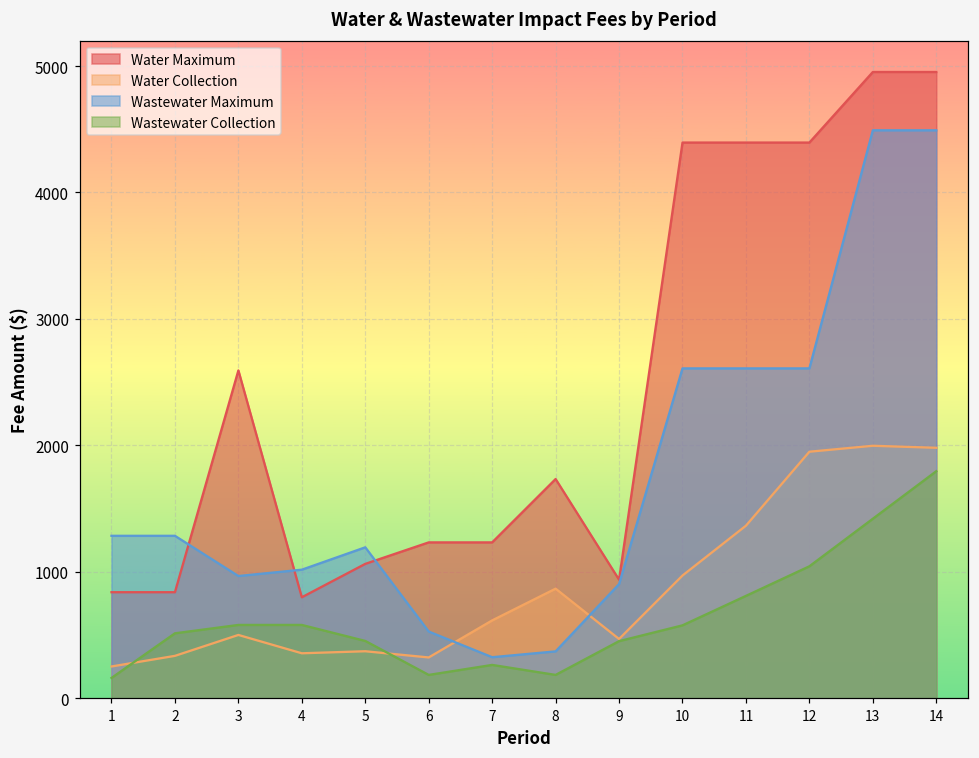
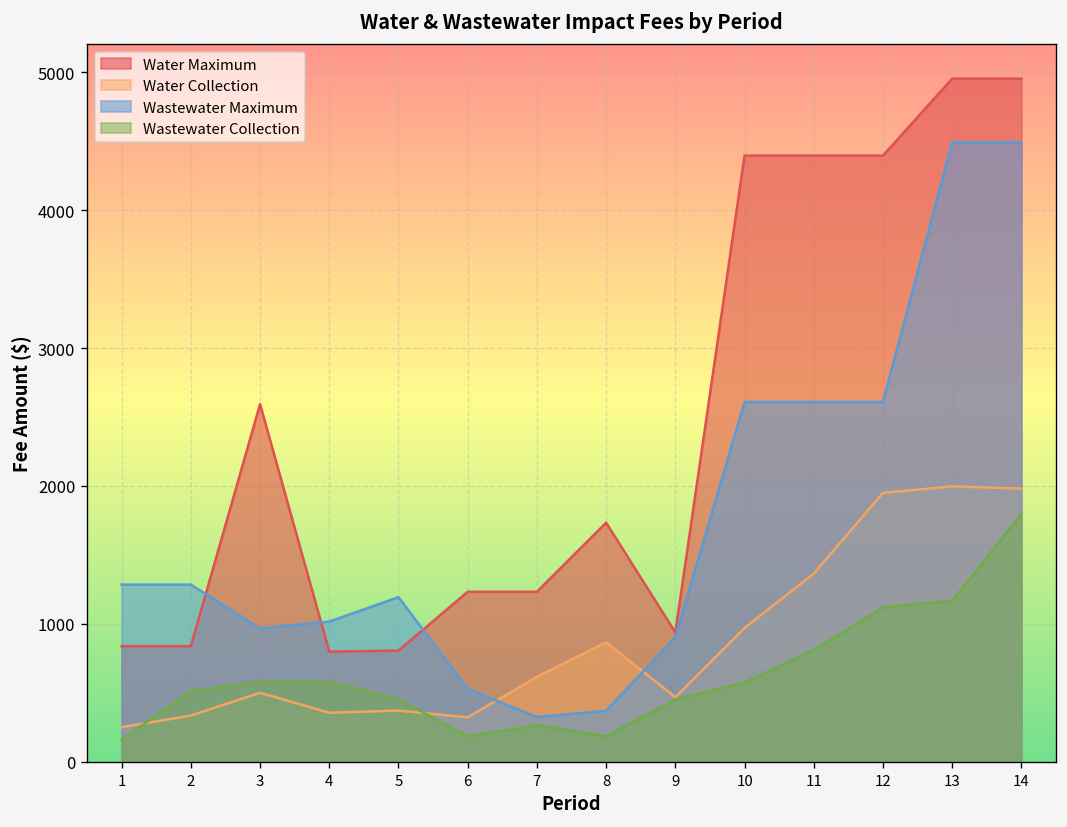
Water Maximum, 5: 1060 -> 810
Wastewater Collection, 12: 1040 -> 1120
Wastewater Collection, 13: 1420 -> 1170
